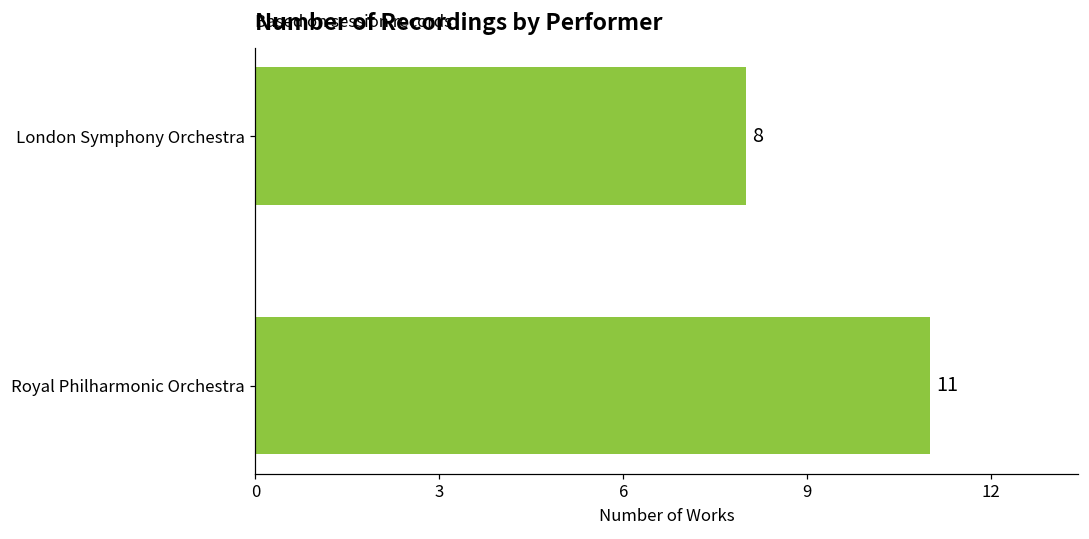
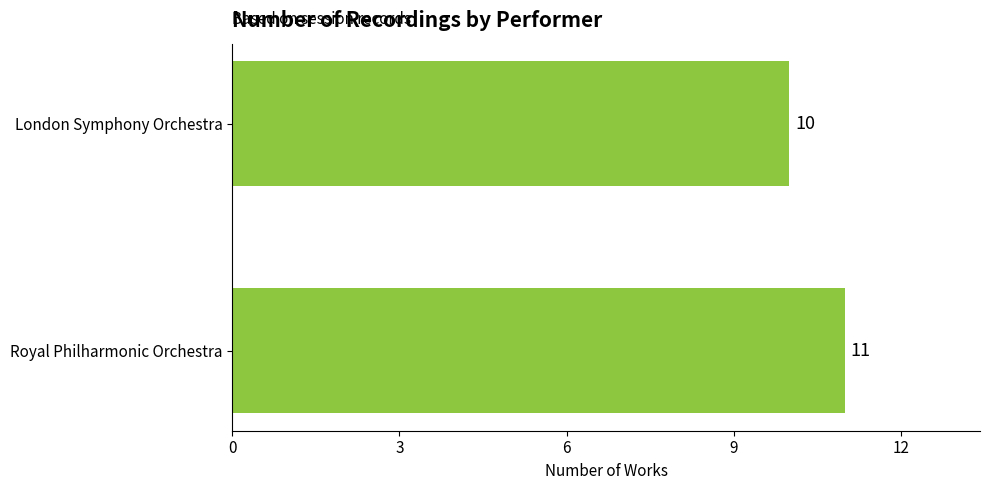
London Symphony Orchestra: 8 -> 10
